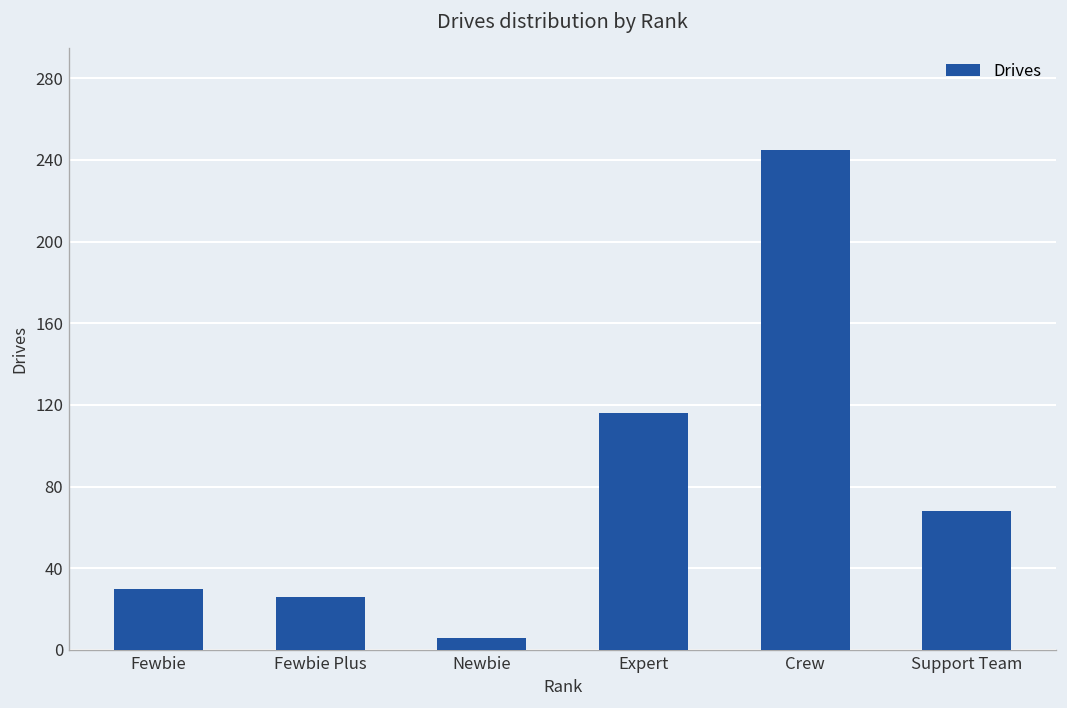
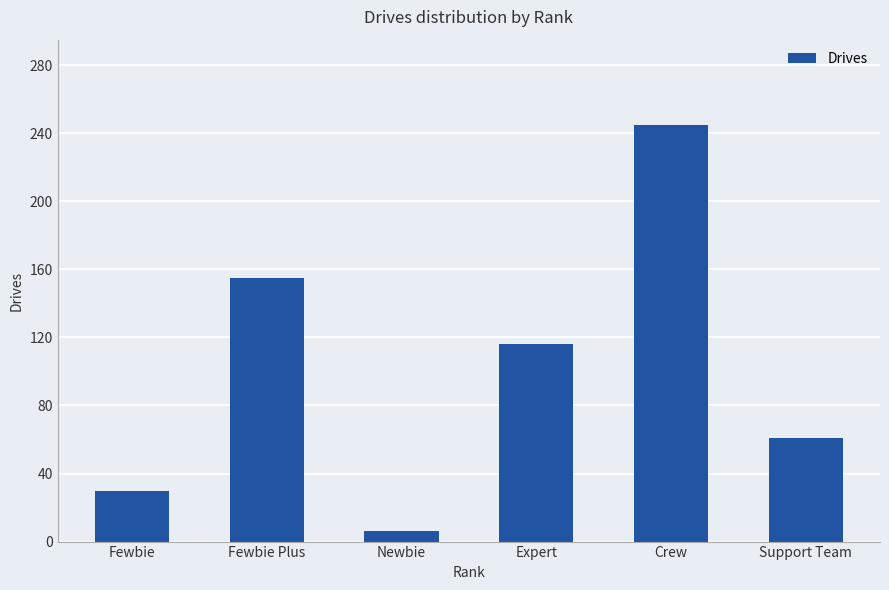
Fewbie Plus: 26 -> 155
Support Team: 68 -> 61
